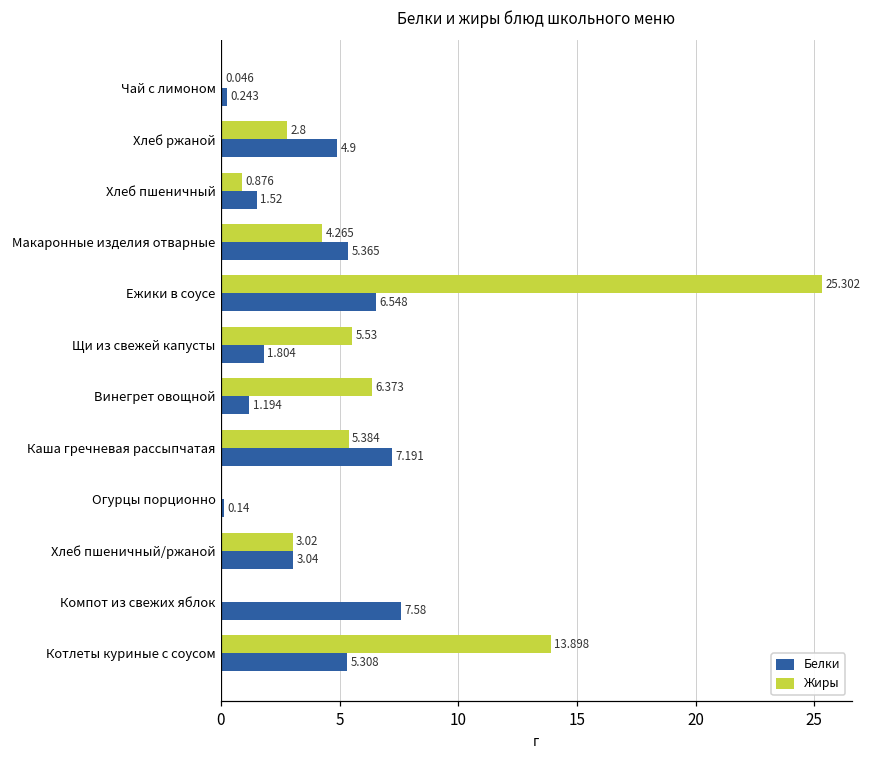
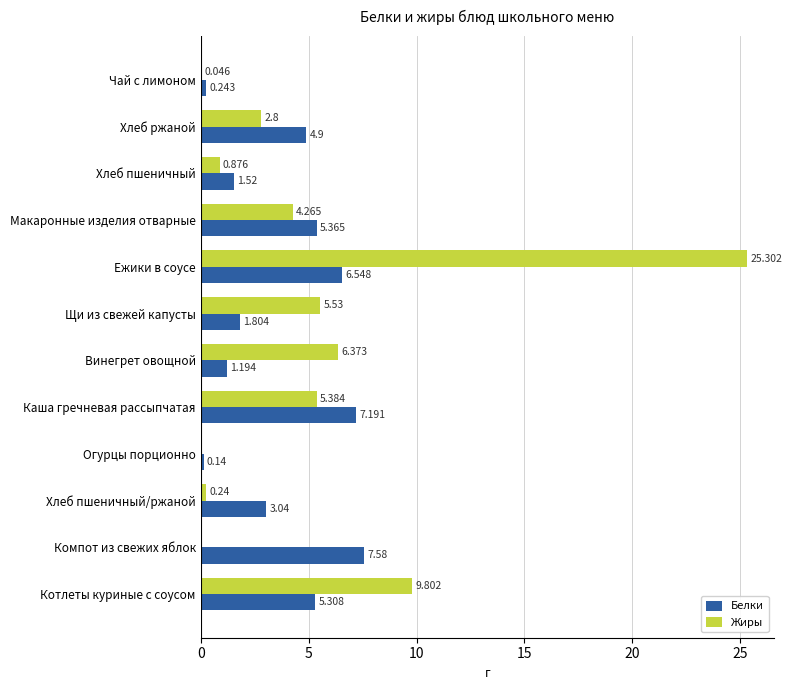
Жиры, Хлеб пшеничный/ржаной: 3.02 -> 0.24
Жиры, Котлеты куриные с соусом: 13.898 -> 9.802
